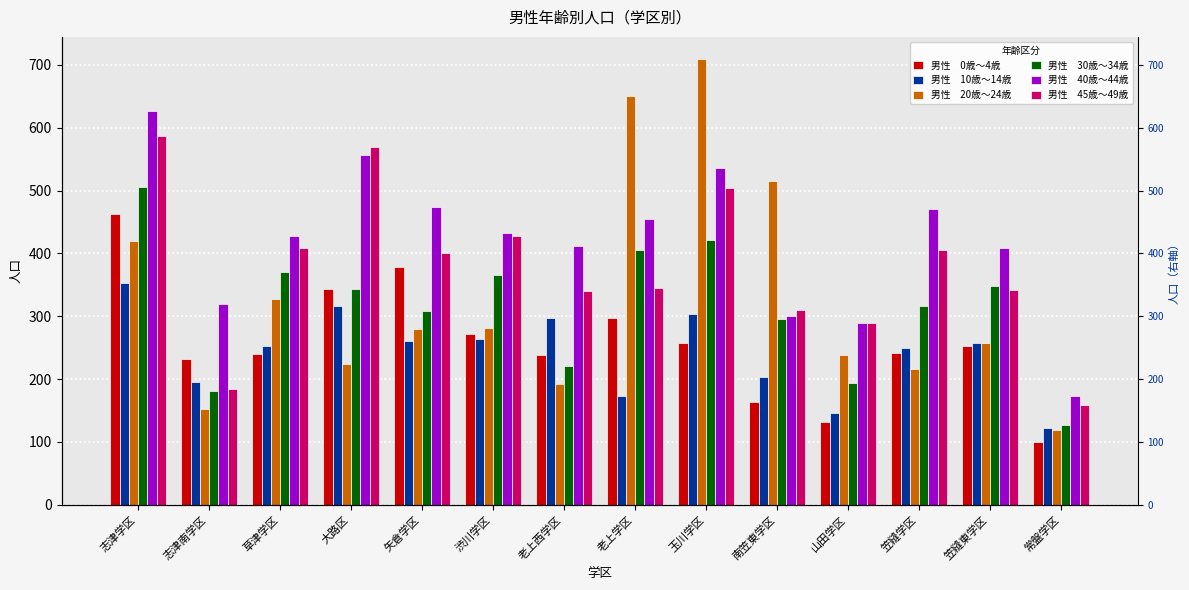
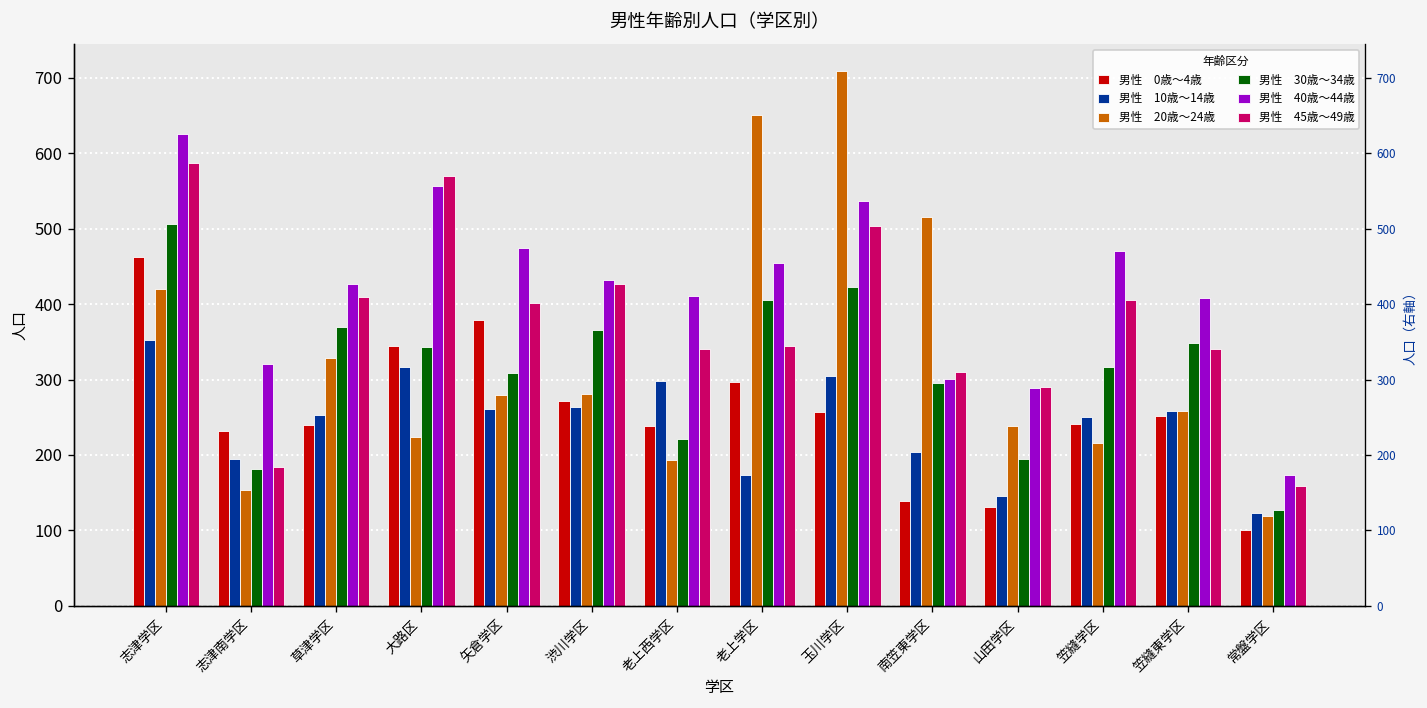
男性 0歳～4歳, 南笠東学区: 160 -> 140
